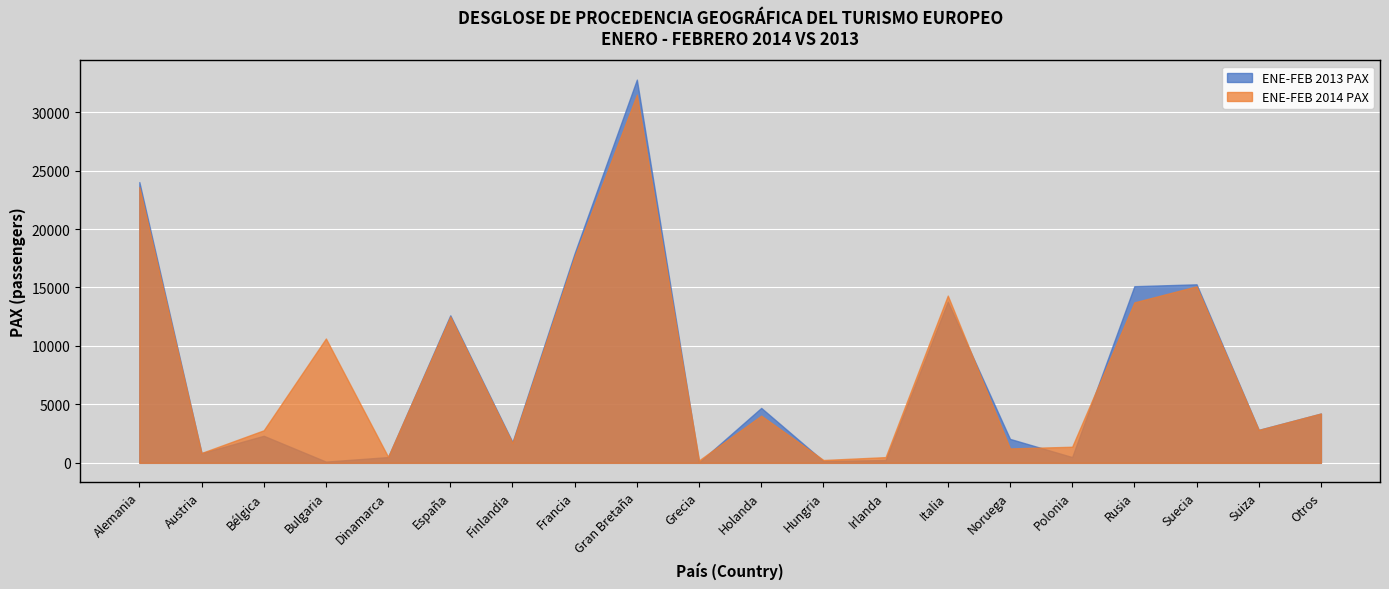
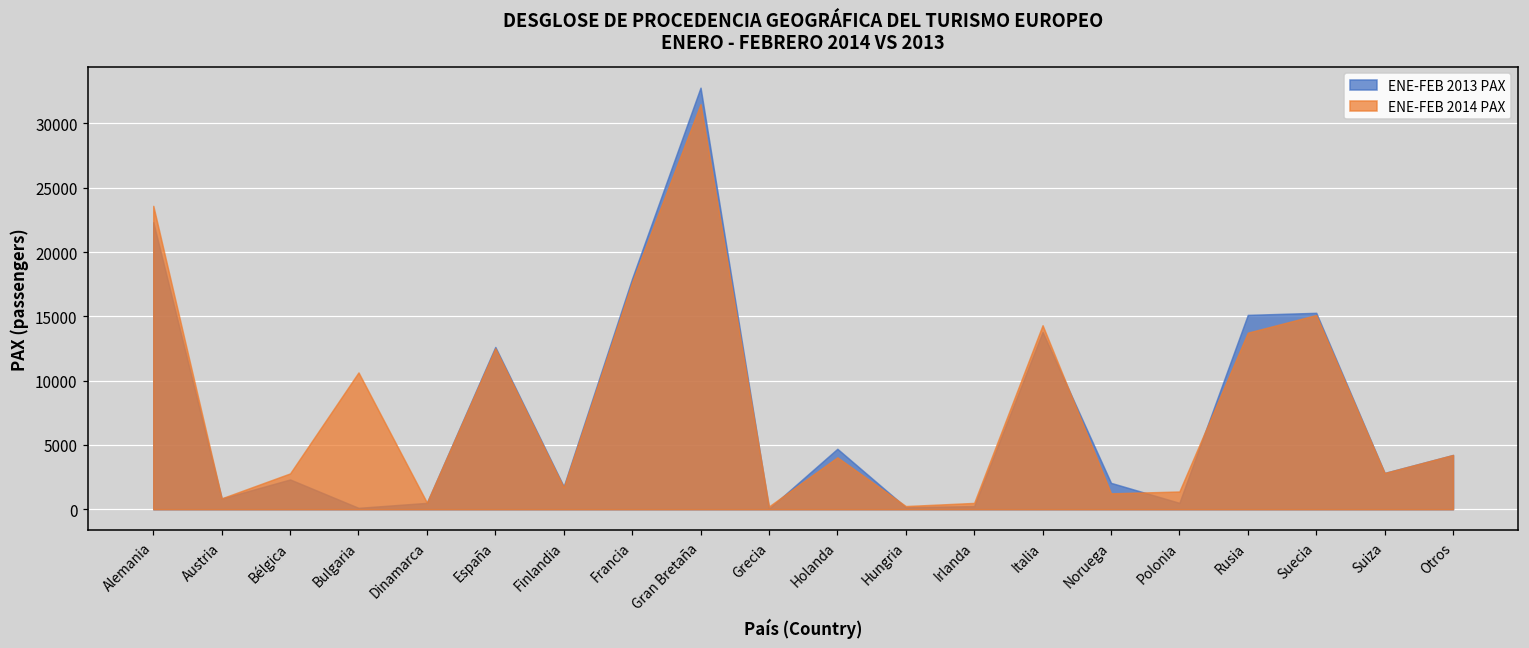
ENE-FEB 2013 PAX, Alemania: 24000 -> 22300
